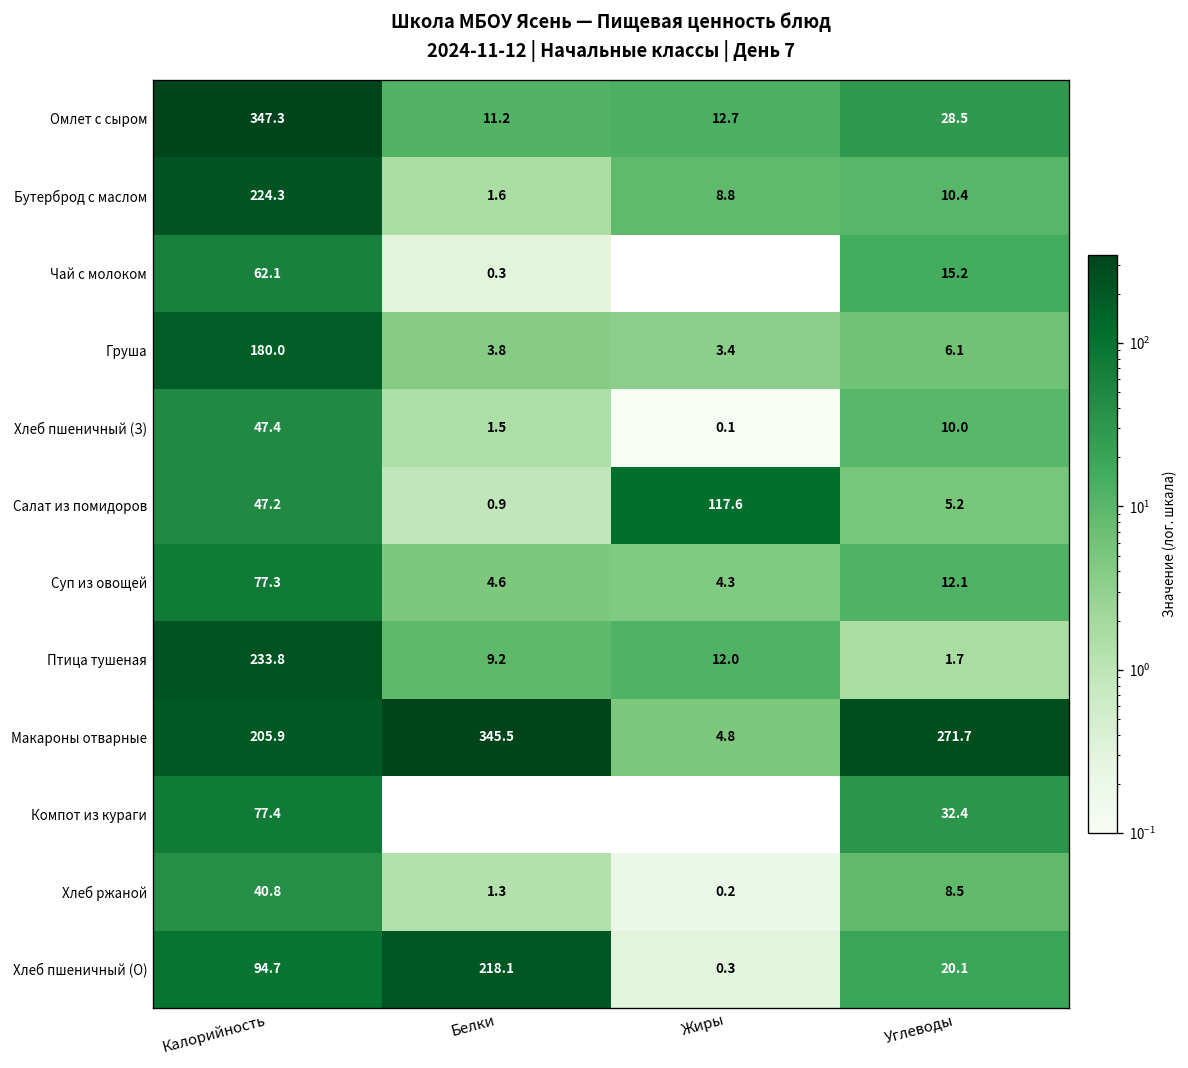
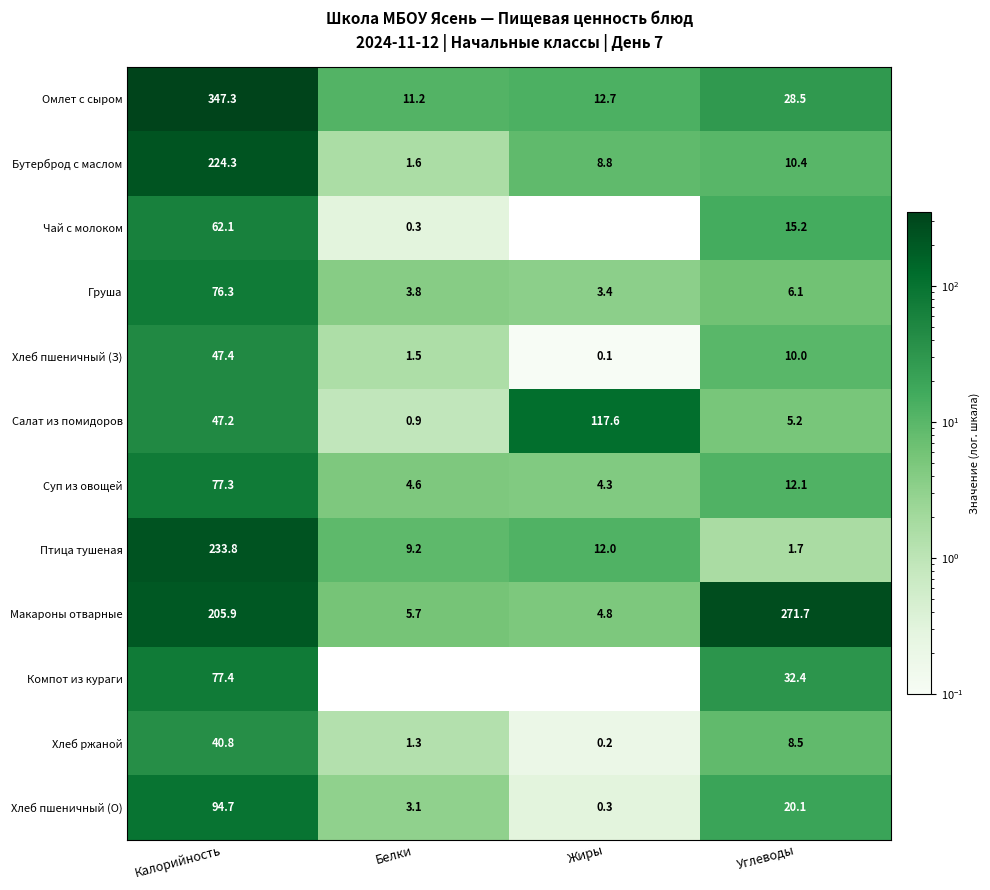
Груша, Калорийность: 180.0 -> 76.3
Макароны отварные, Белки: 345.5 -> 5.7
Хлеб пшеничный (О), Белки: 218.1 -> 3.1
